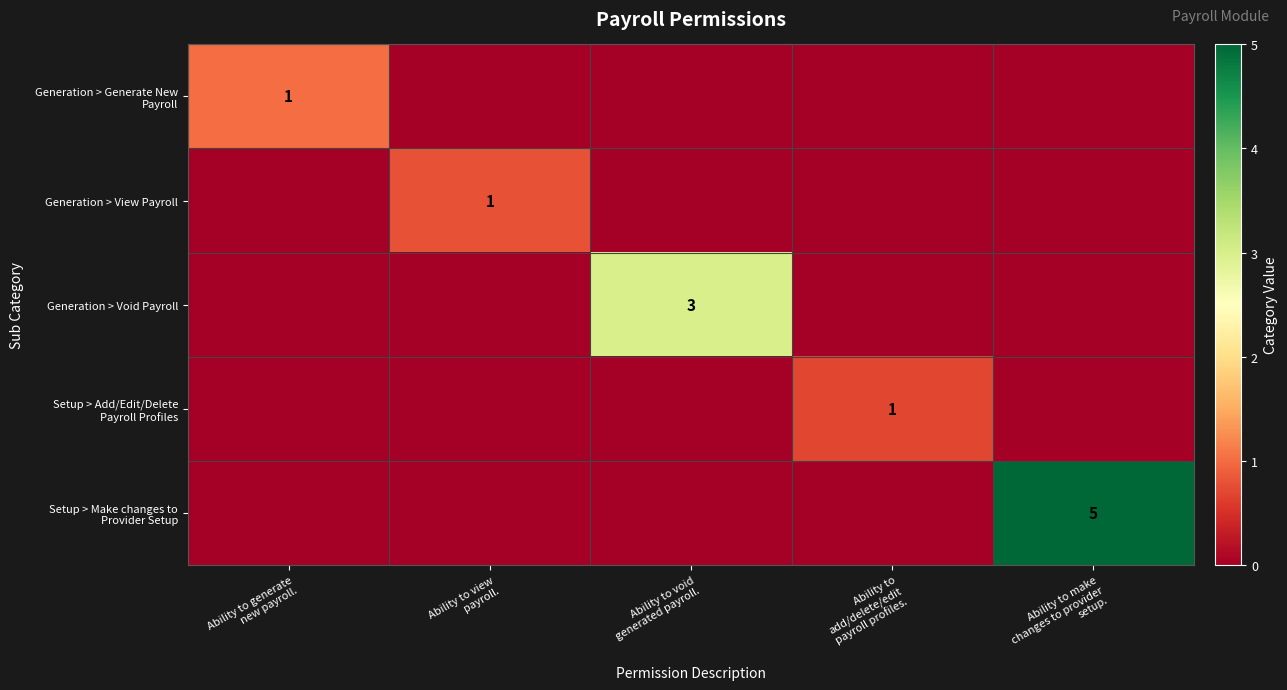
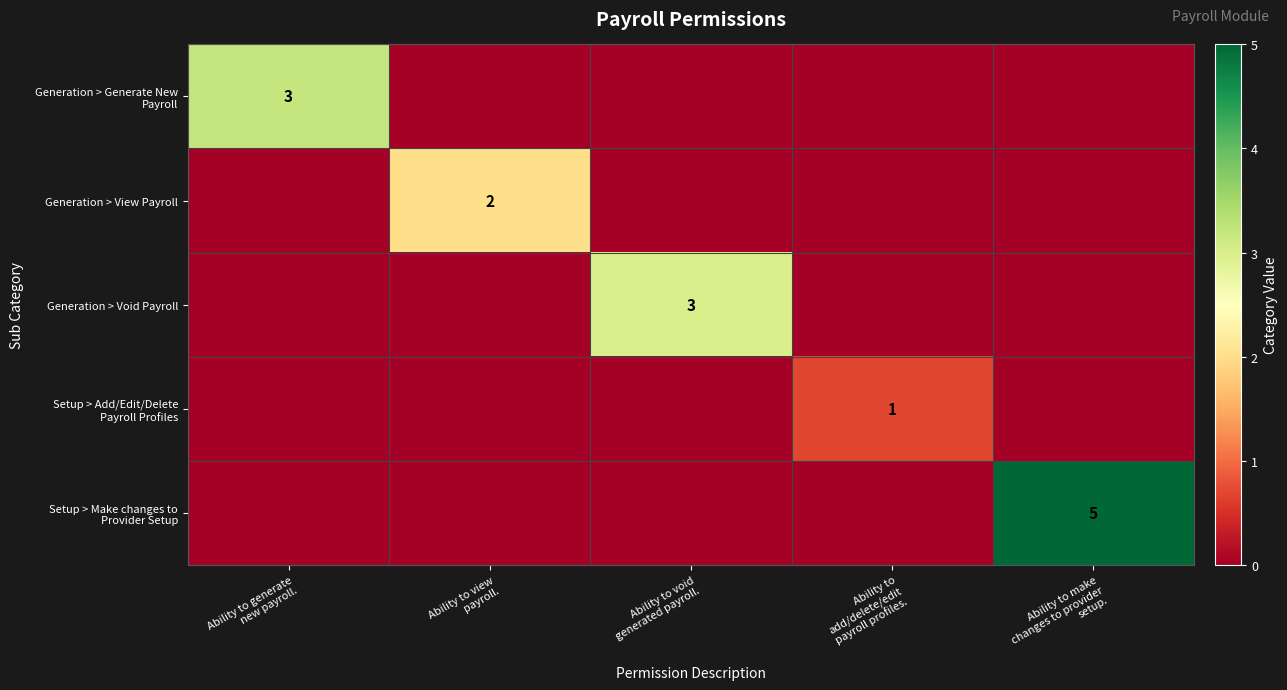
Generation > Generate New Payroll, Ability to generate new payroll.: 1 -> 3
Generation > View Payroll, Ability to view payroll.: 1 -> 2
